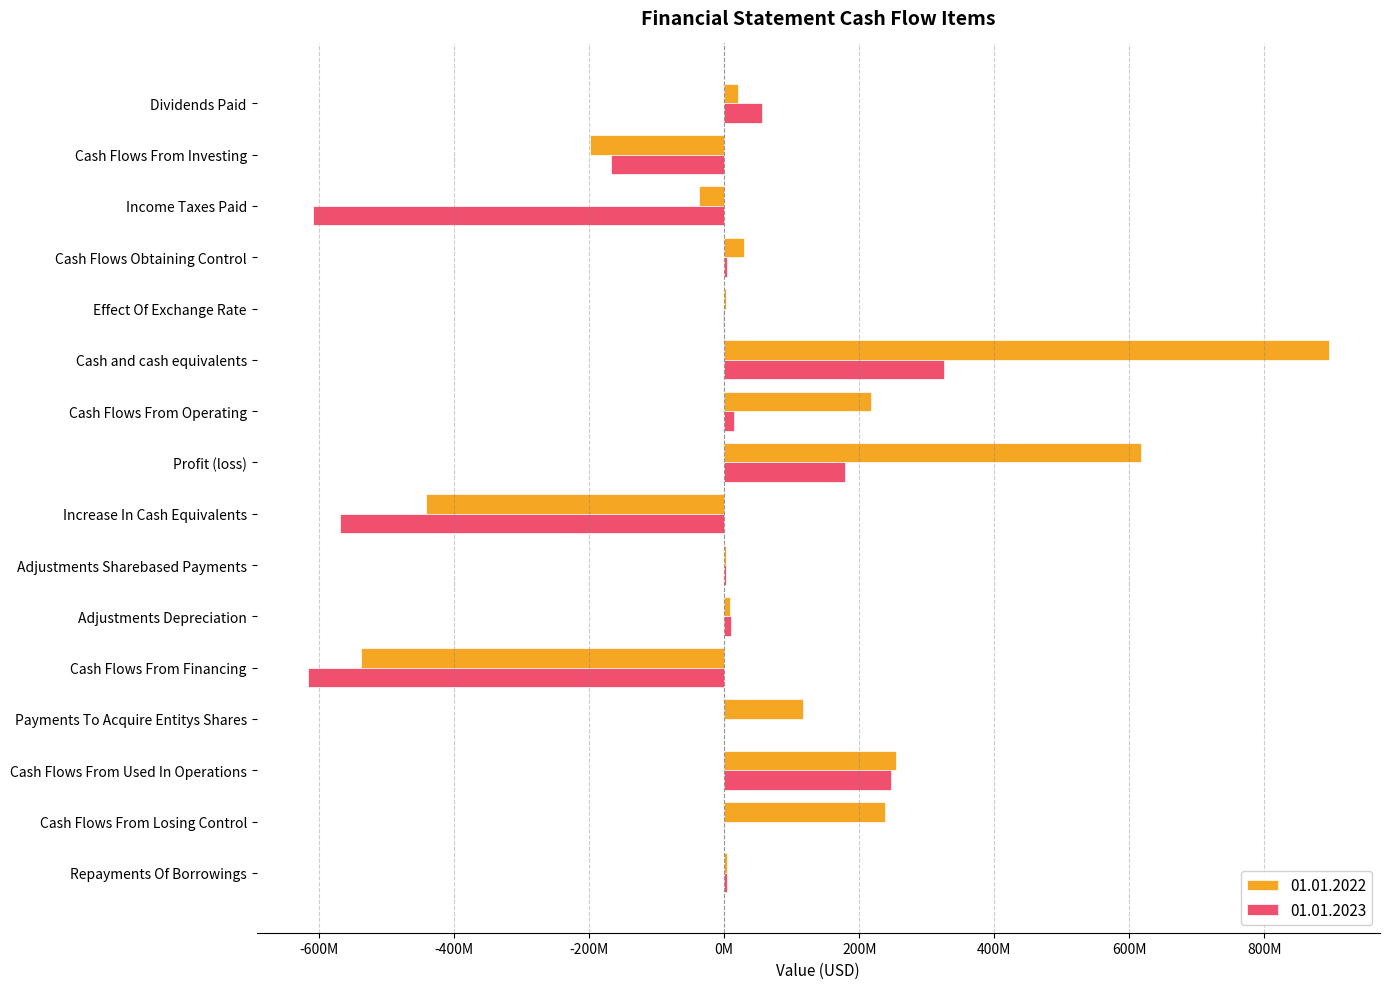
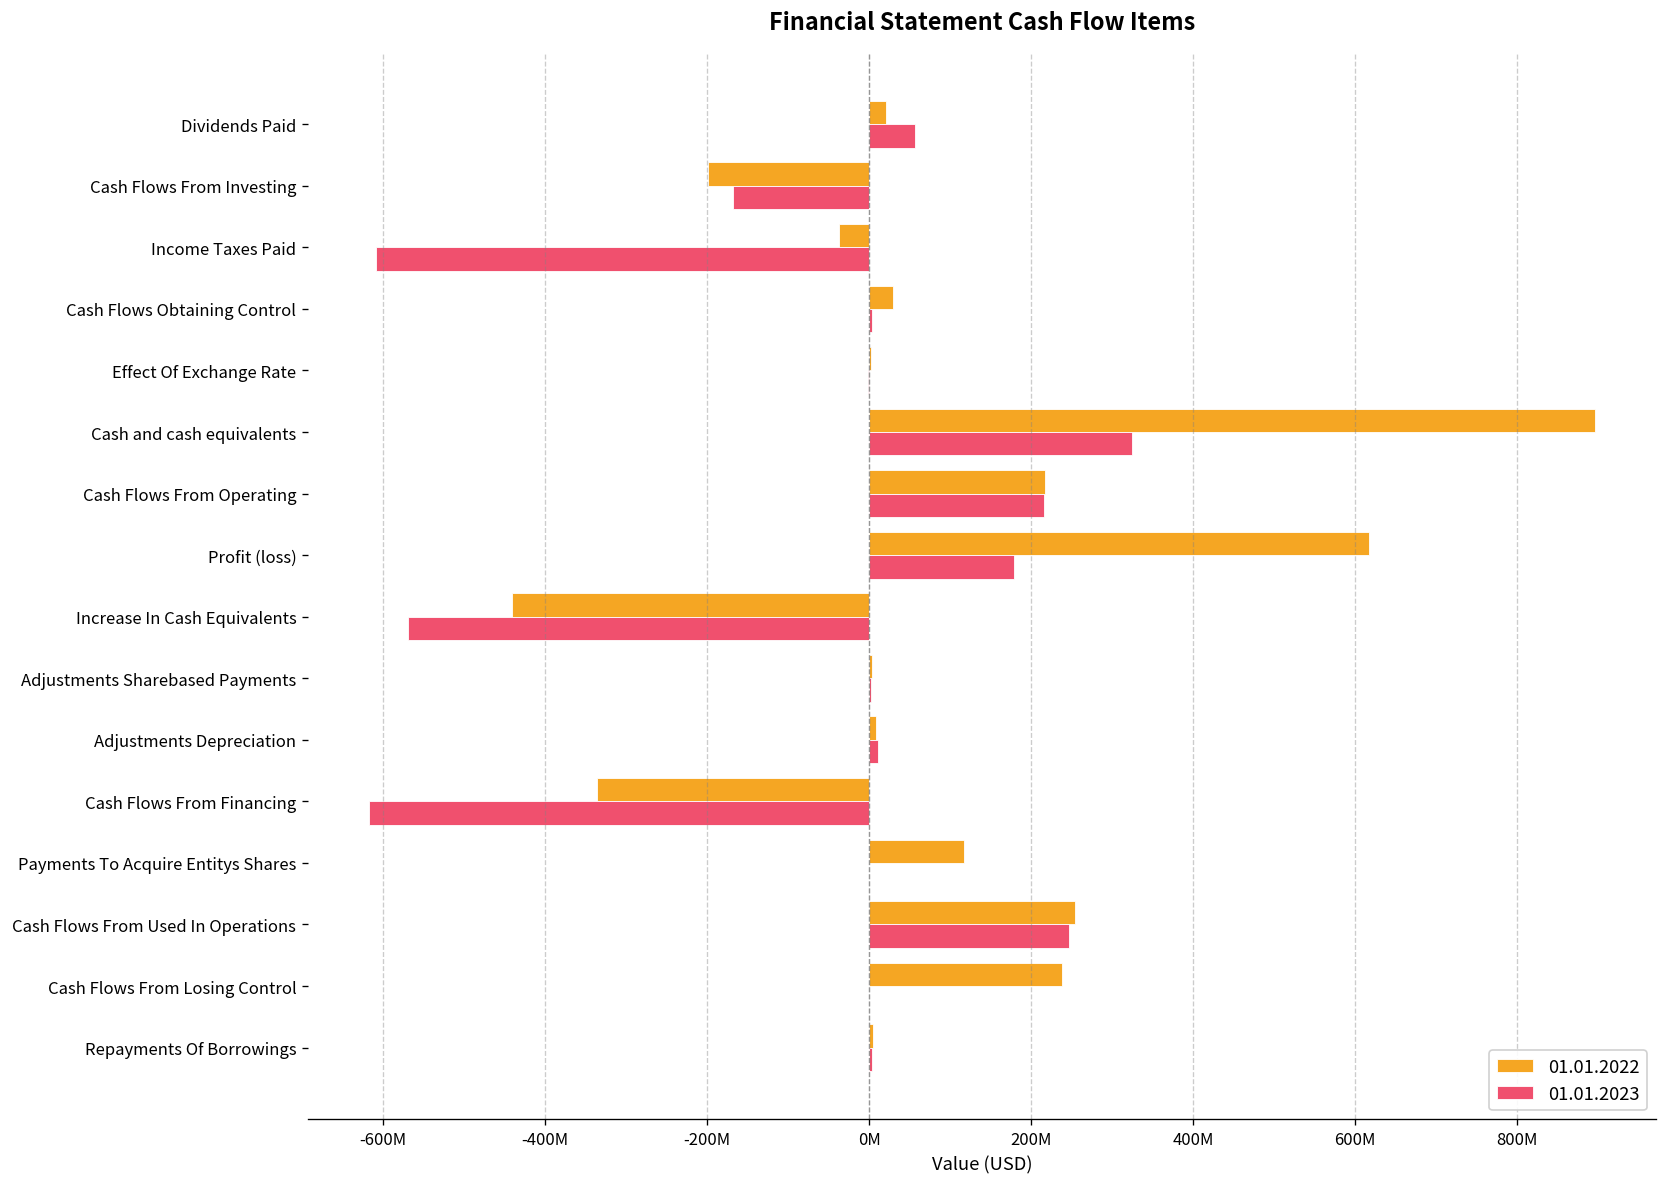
01.01.2023, Cash Flows From Operating: 10000000 -> 220000000
01.01.2022, Cash Flows From Financing: -540000000 -> -340000000
